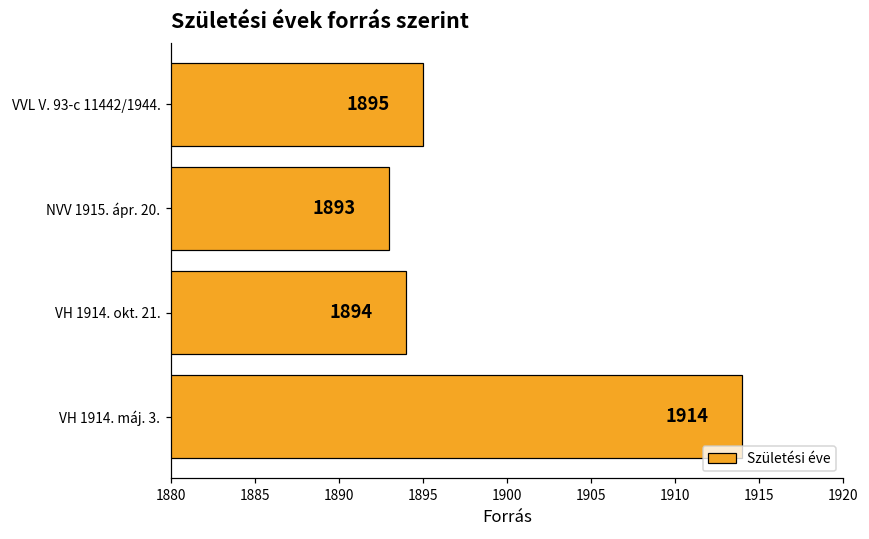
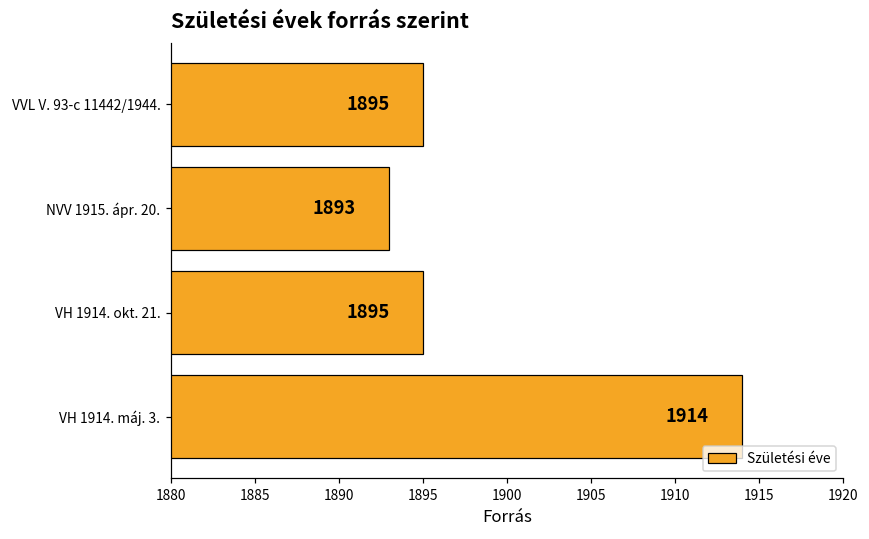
VH 1914. okt. 21.: 1894 -> 1895
